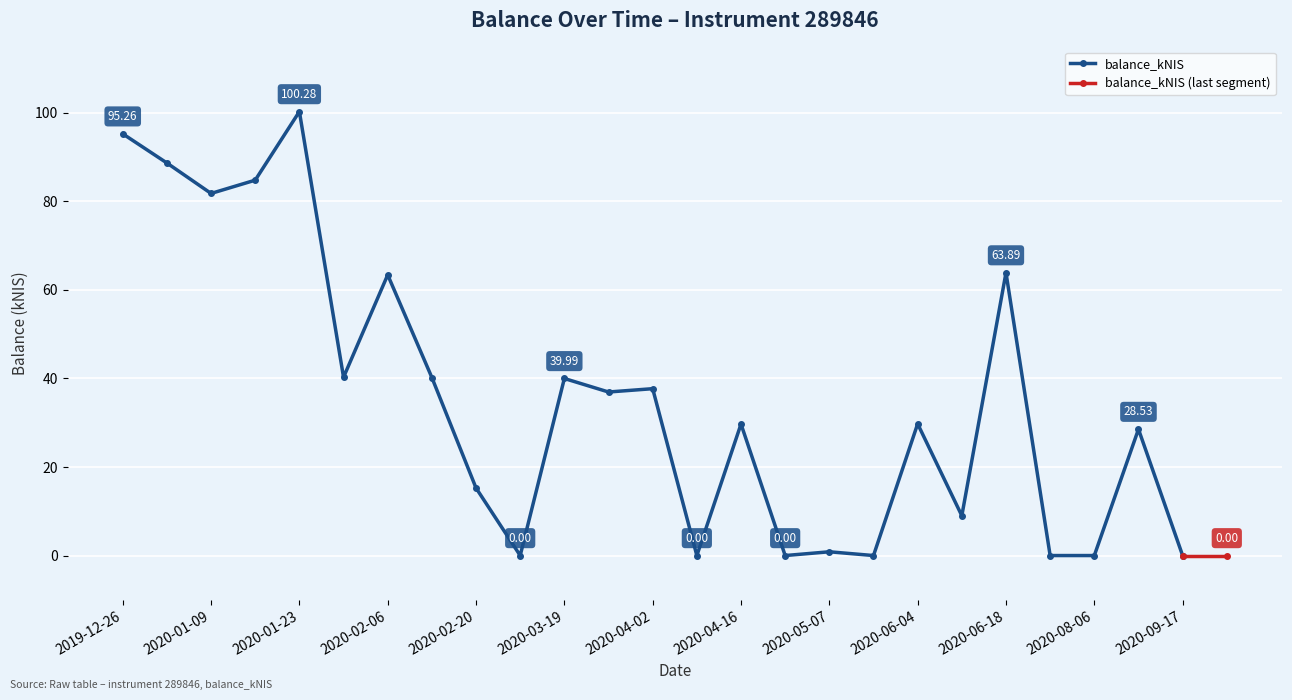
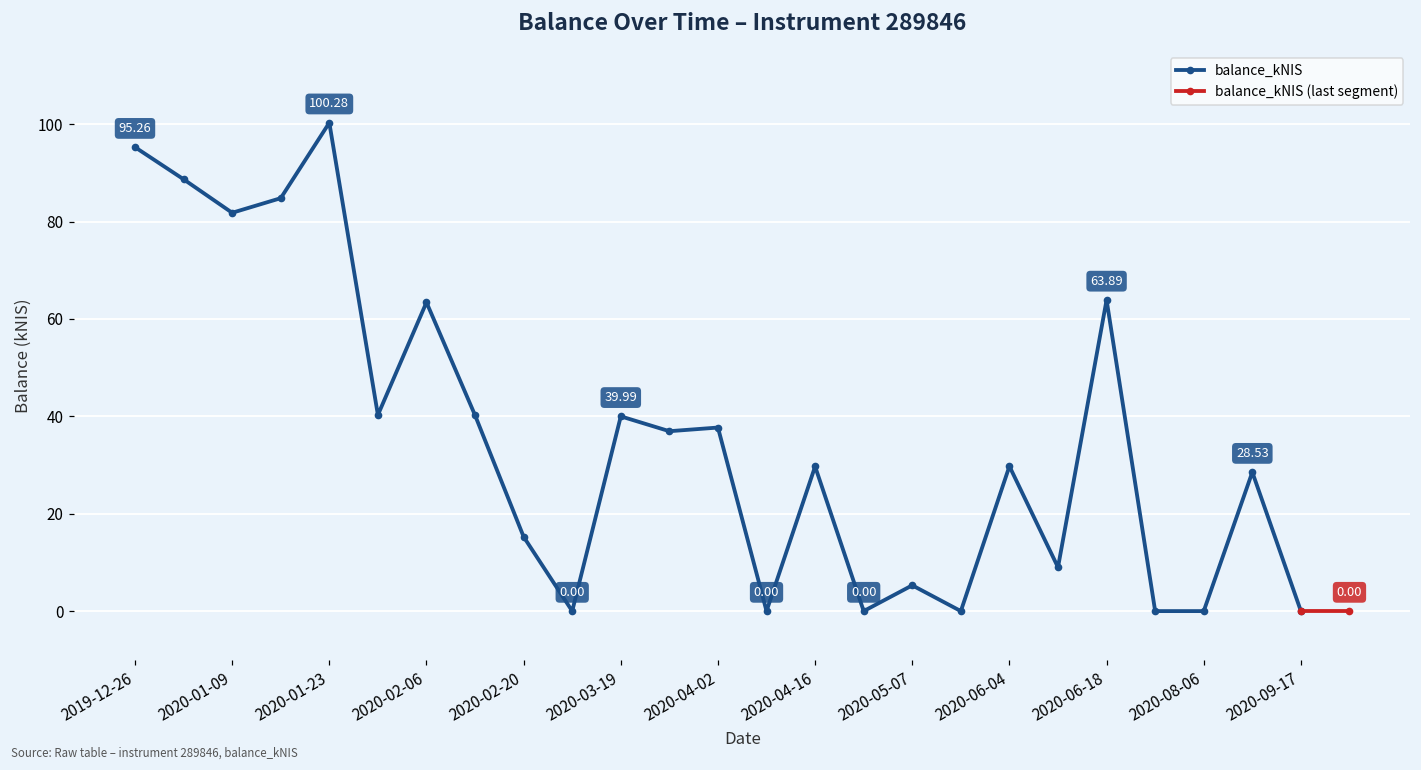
balance_kNIS, 2020-05-07: 1 -> 5
